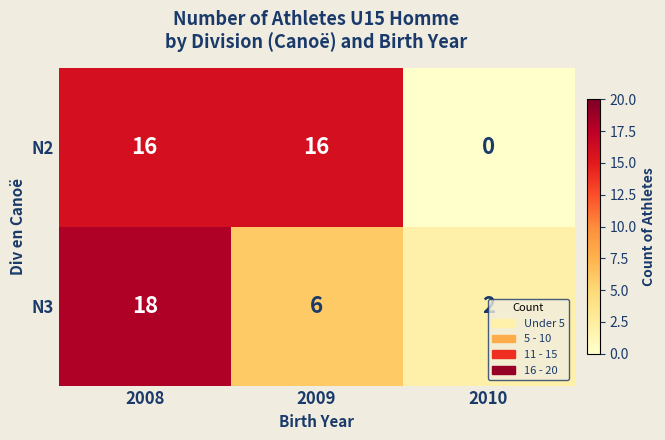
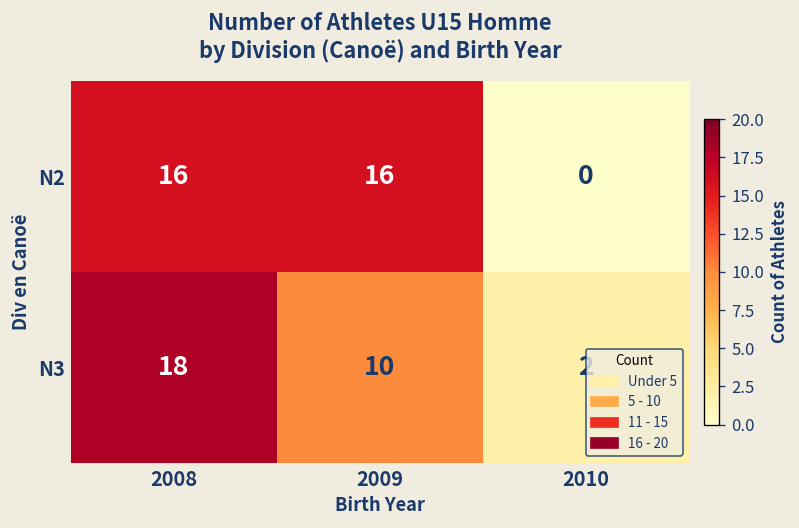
N3, 2009: 6 -> 10
